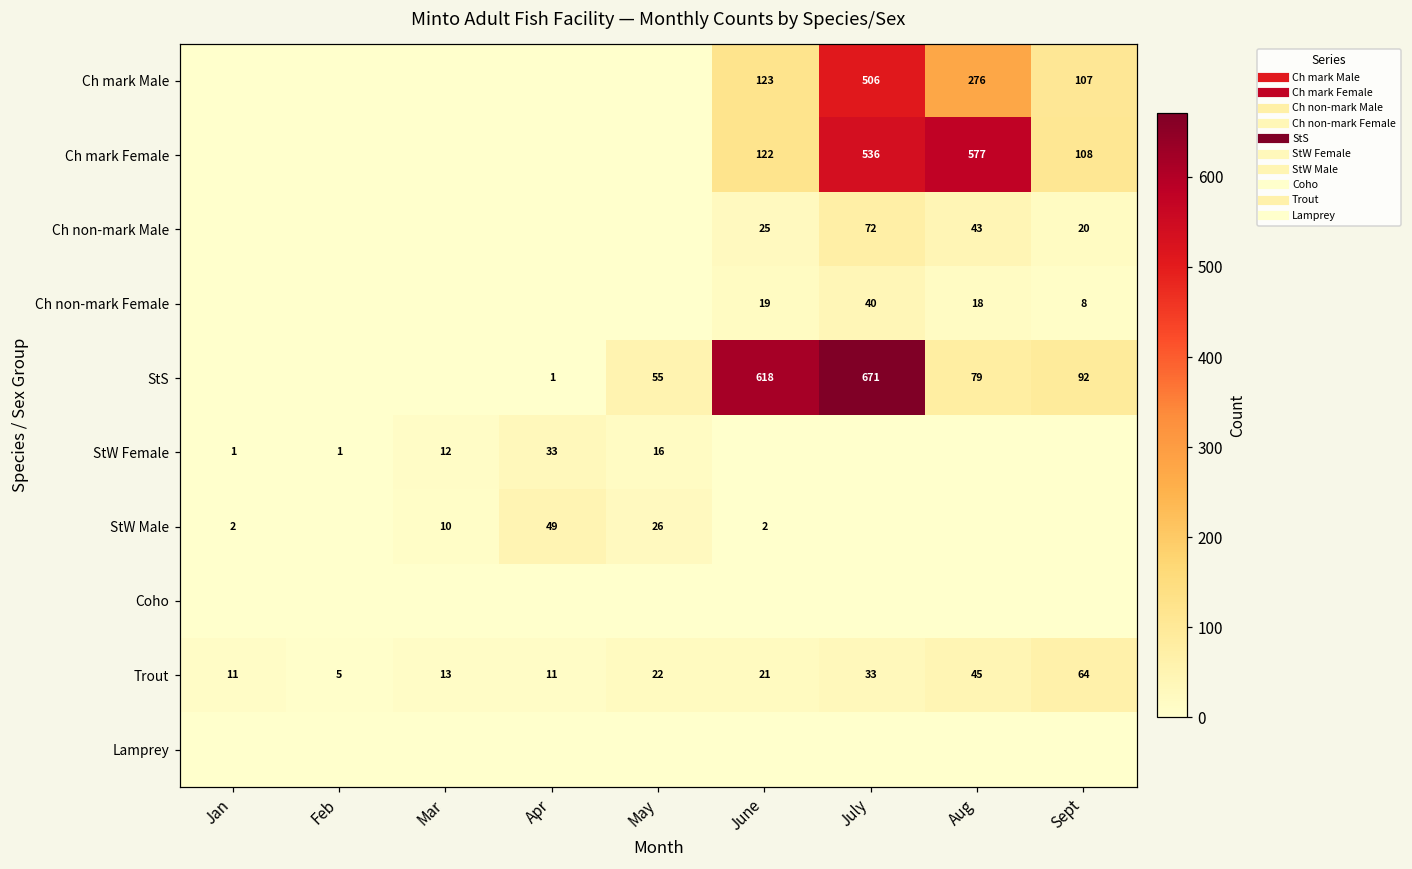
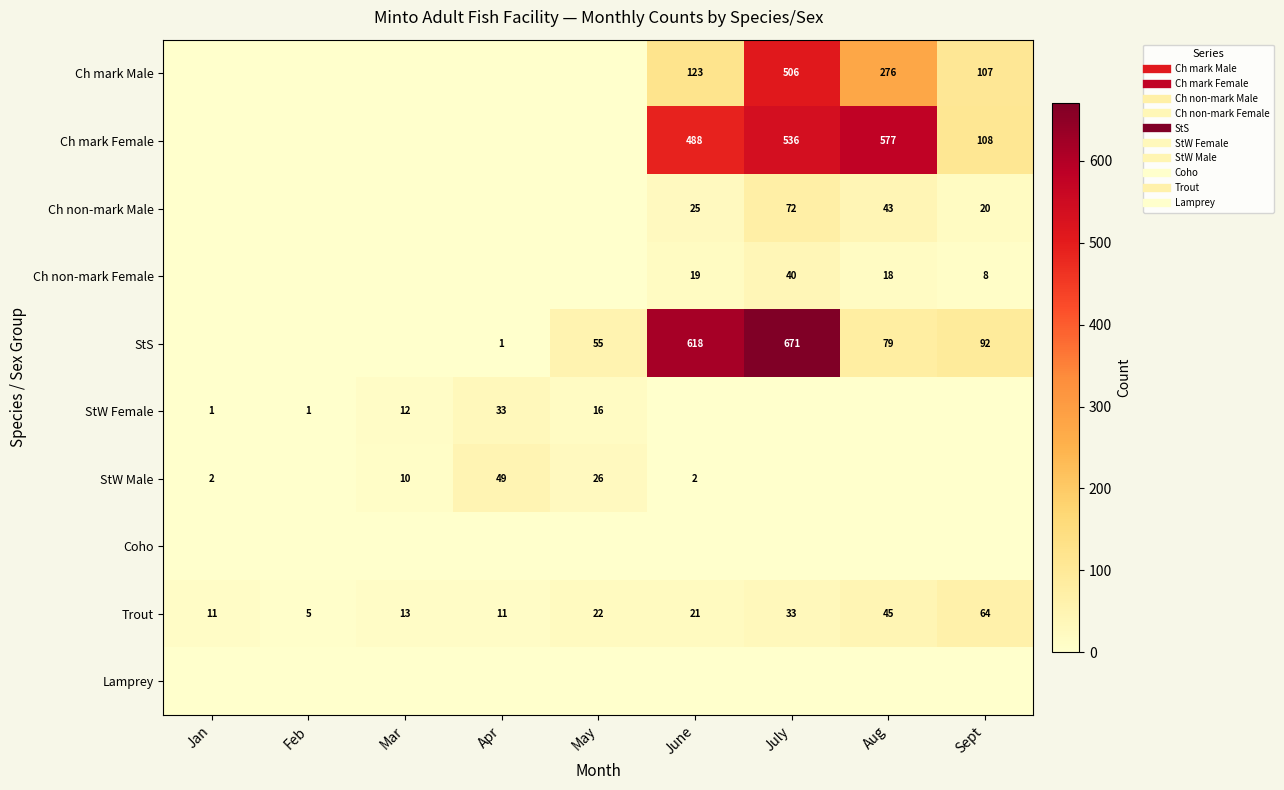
Ch mark Female, June: 122 -> 488
